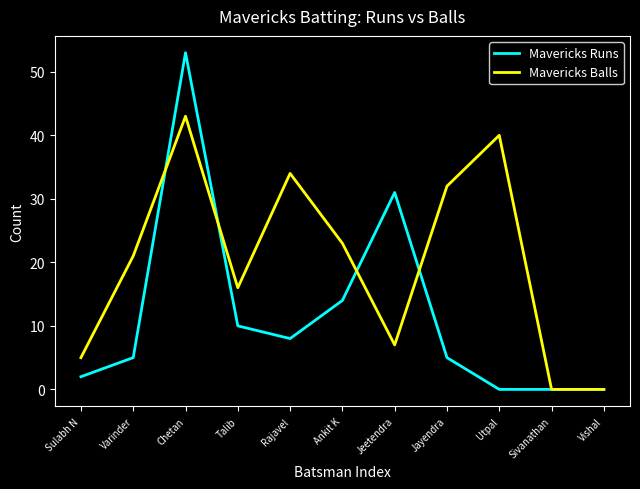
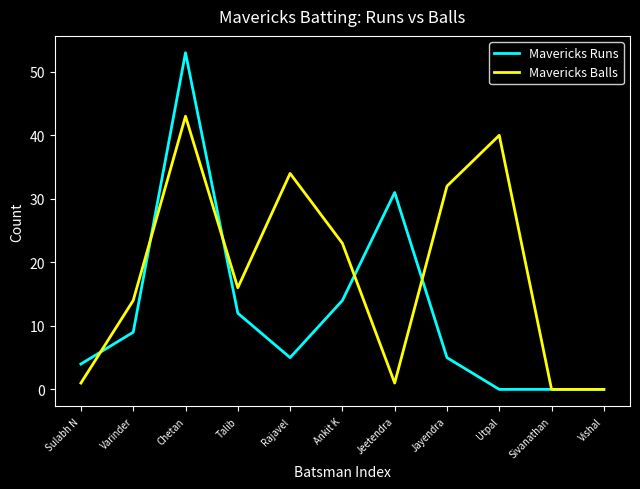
Mavericks Runs, Sulabh N: 2 -> 4
Mavericks Balls, Sulabh N: 5 -> 1
Mavericks Runs, Varinder: 5 -> 9
Mavericks Balls, Varinder: 21 -> 14
Mavericks Runs, Talib: 10 -> 12
Mavericks Runs, Rajavel: 8 -> 5
Mavericks Balls, Jeetendra: 7 -> 1
